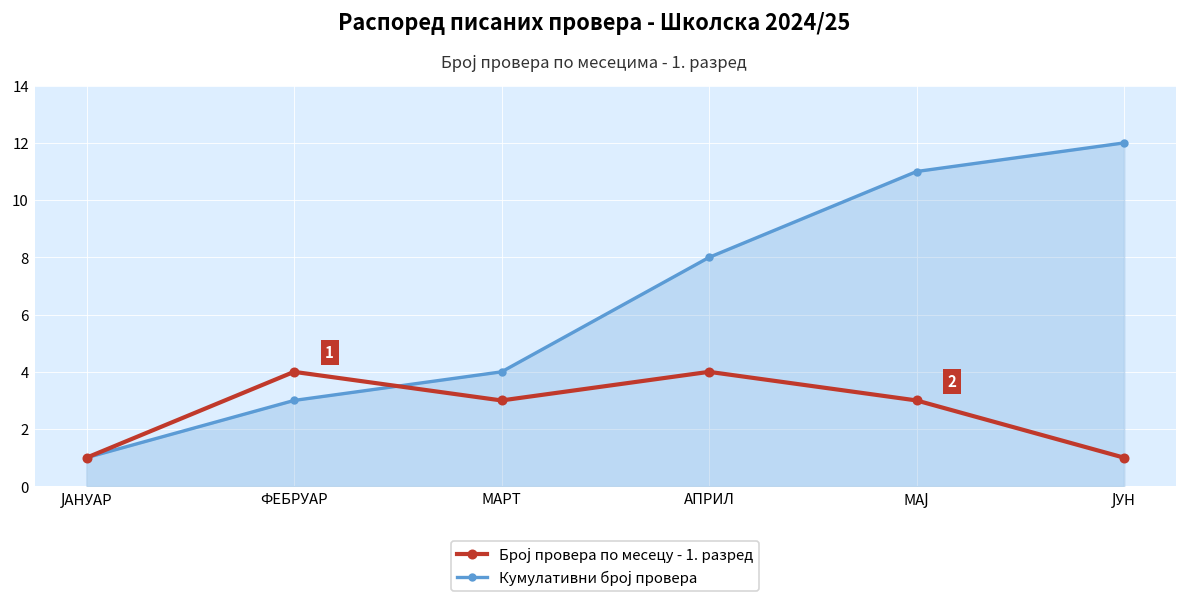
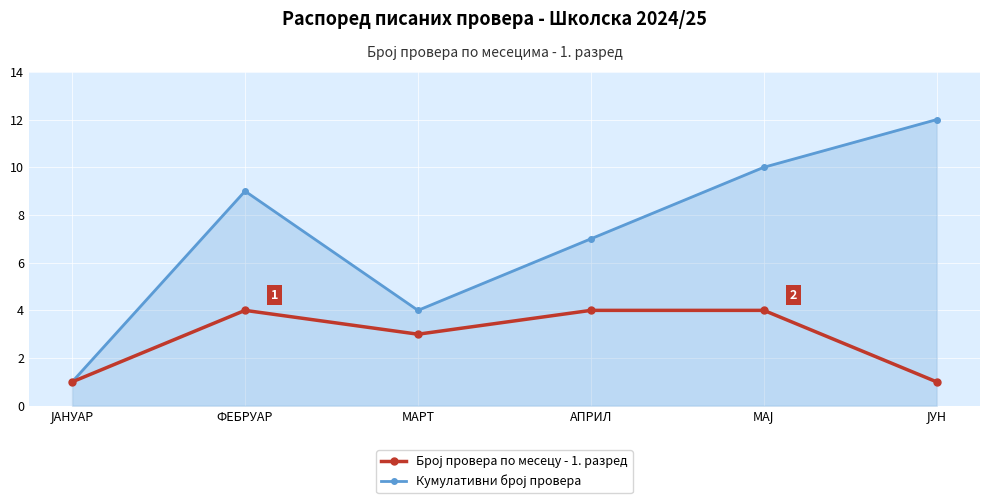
Кумулативни број провера, ФЕБРУАР: 3 -> 9
Кумулативни број провера, АПРИЛ: 8 -> 7
Број провера по месецу - 1. разред, МАЈ: 3 -> 4
Кумулативни број провера, МАЈ: 11 -> 10
